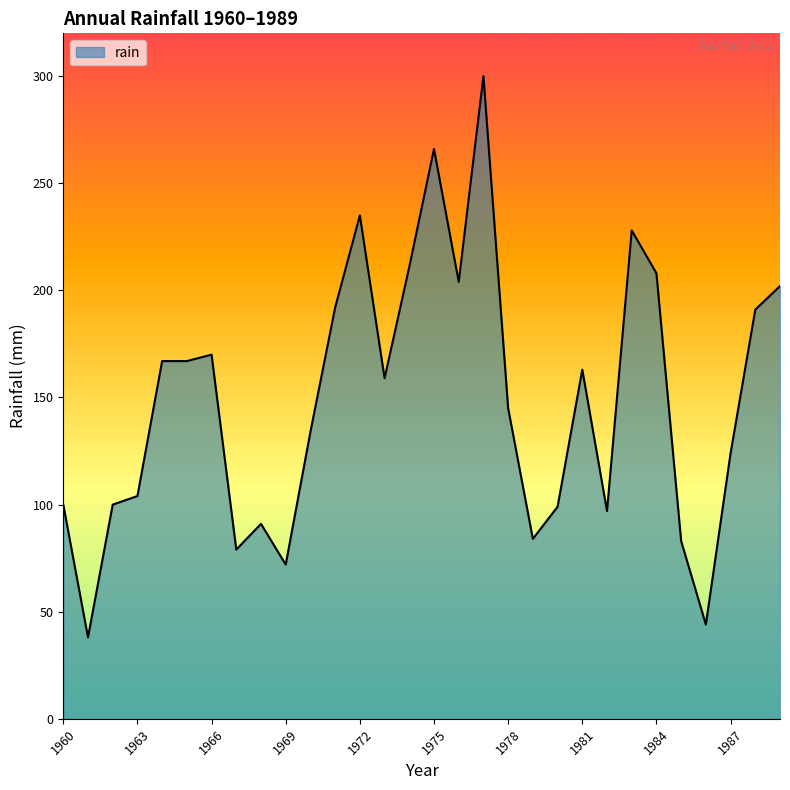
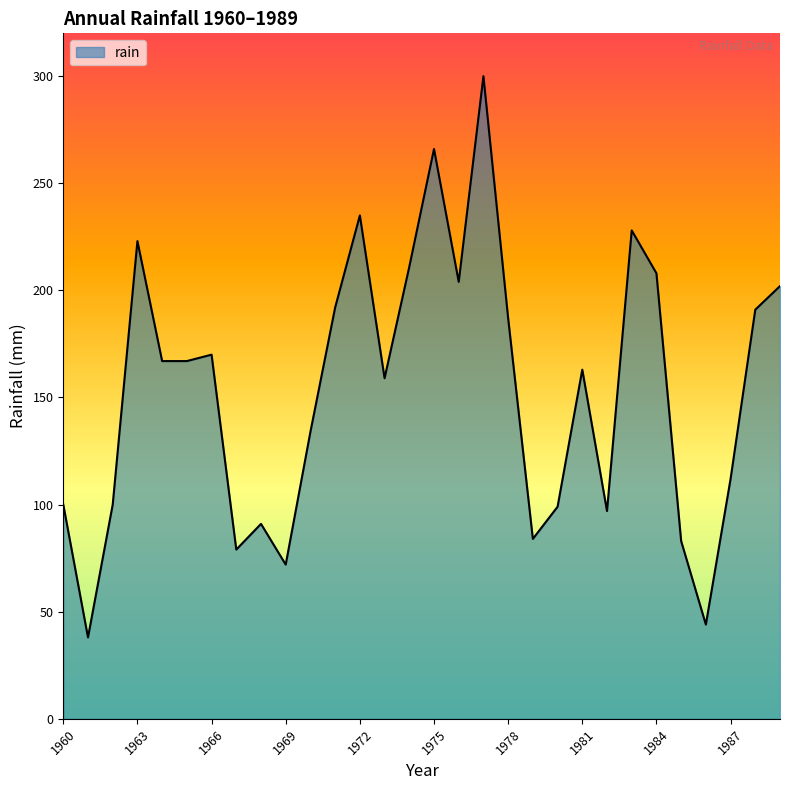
1963: 104 -> 223
1978: 145 -> 187
1987: 124 -> 112
